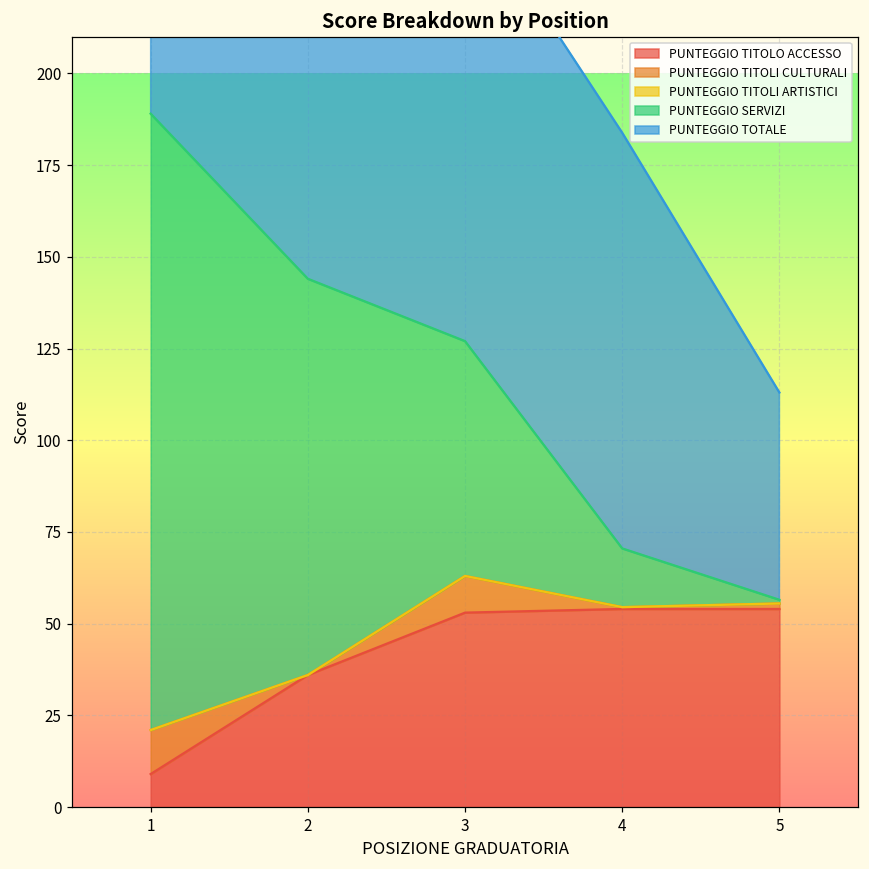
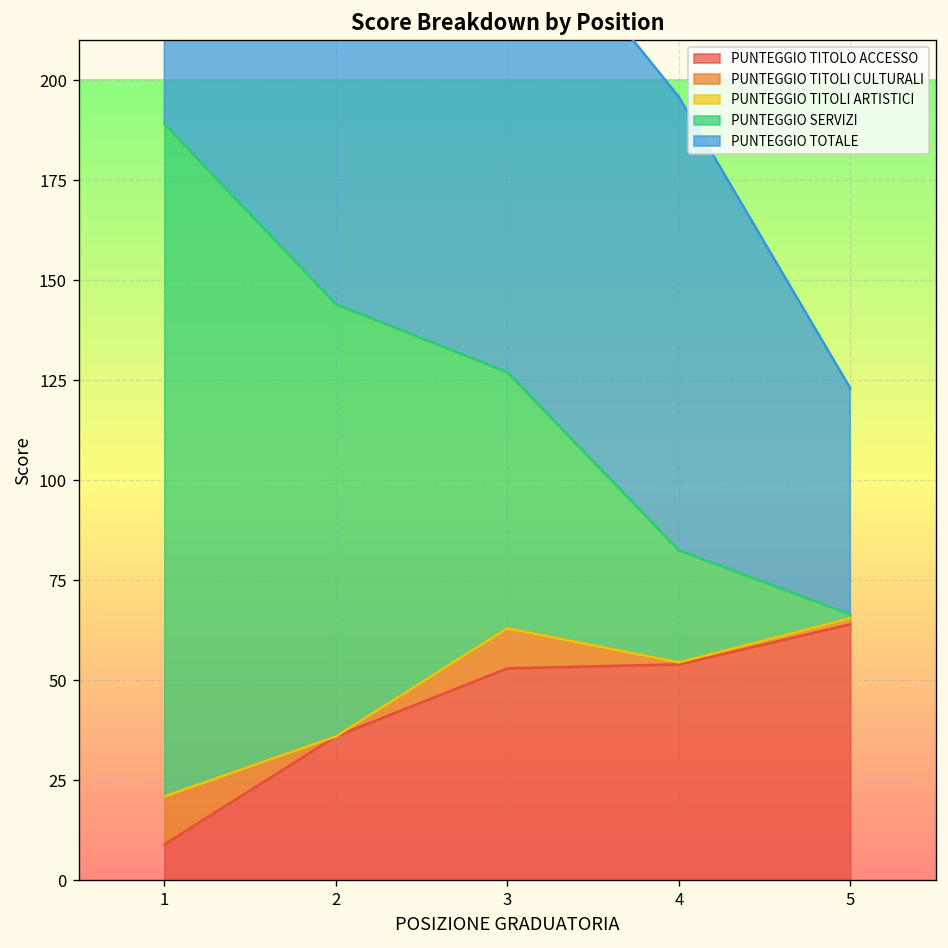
PUNTEGGIO SERVIZI, 4: 16 -> 28
PUNTEGGIO TITOLO ACCESSO, 5: 54 -> 64
